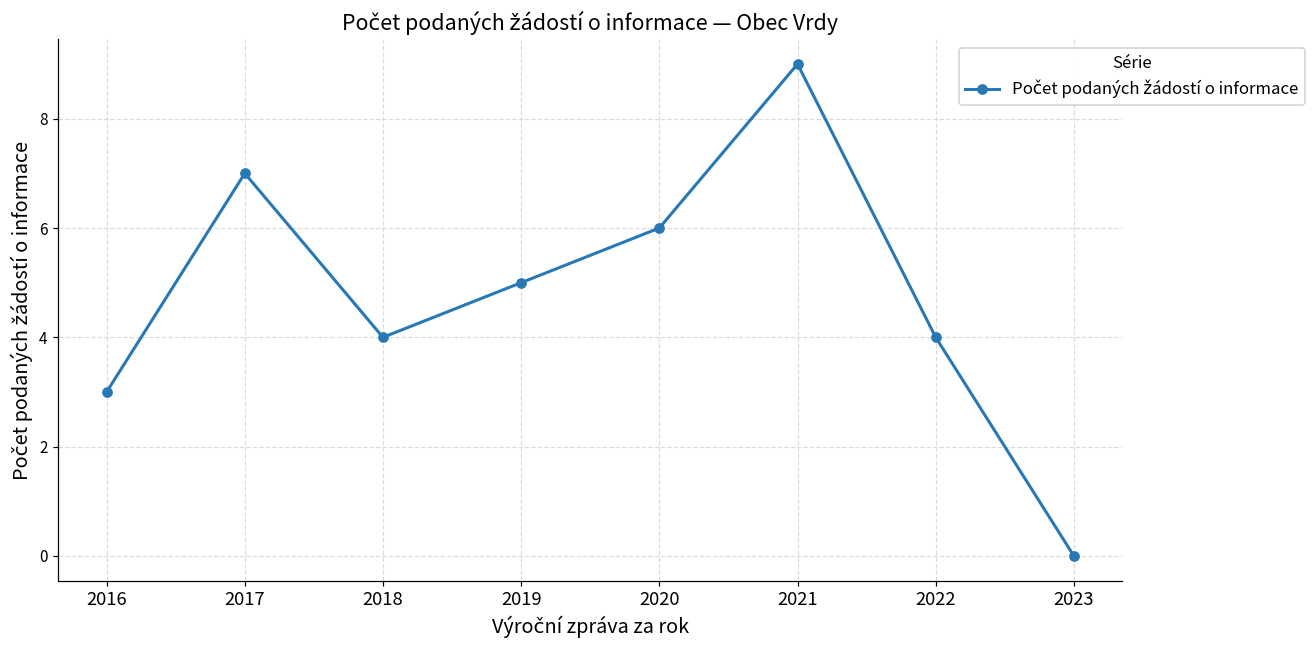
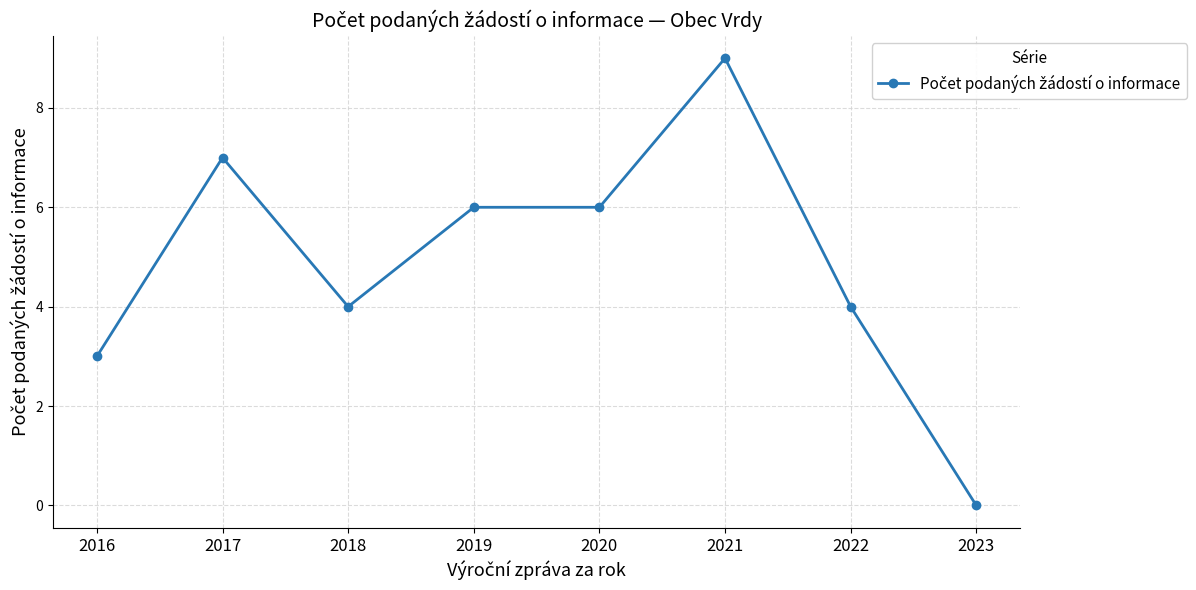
2019: 5 -> 6
